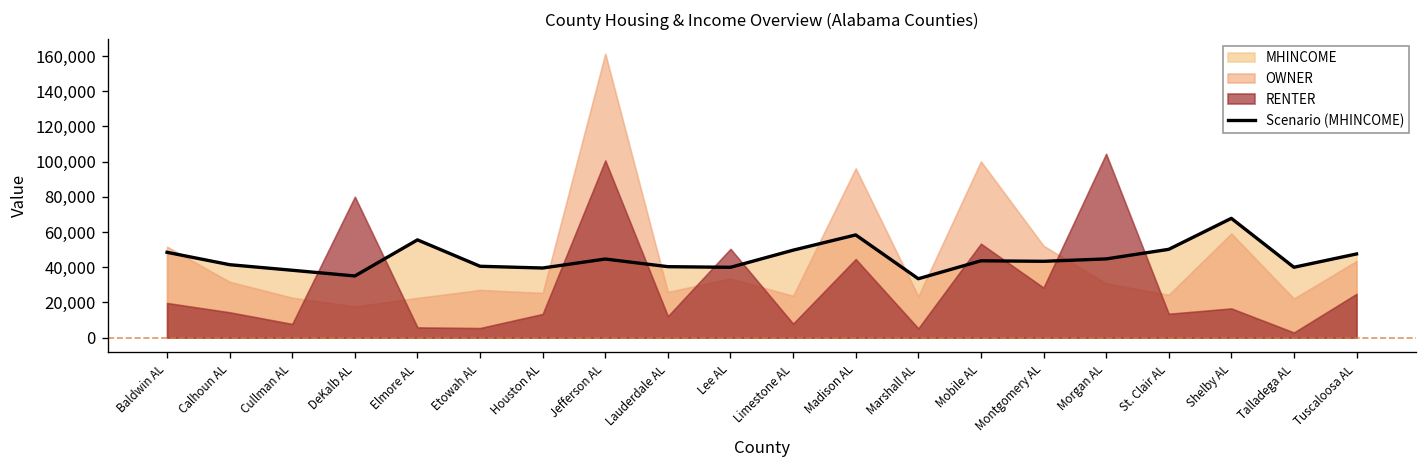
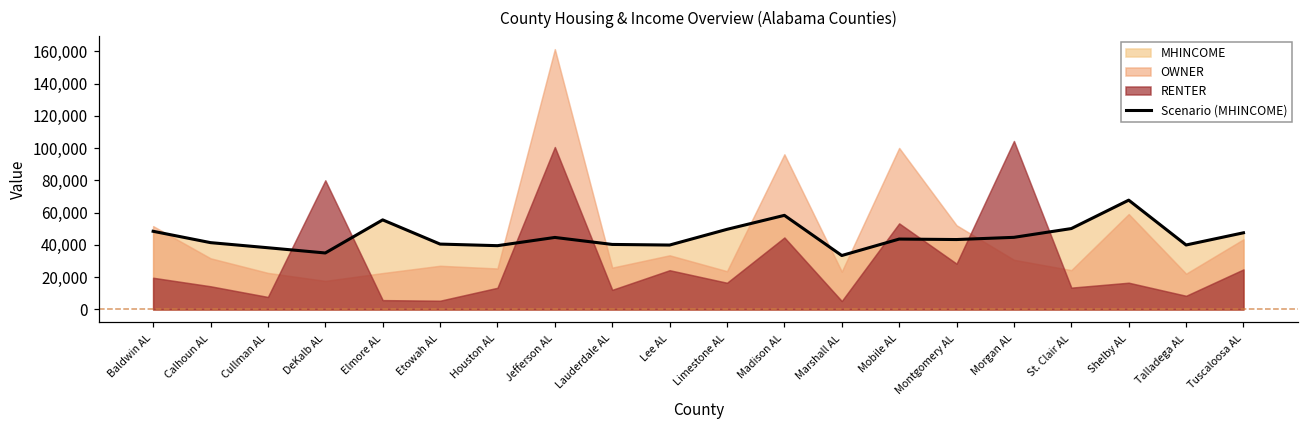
RENTER, Lee AL: 50,000 -> 24,000
RENTER, Limestone AL: 8,000 -> 17,000
RENTER, Talladega AL: 3,000 -> 8,000
